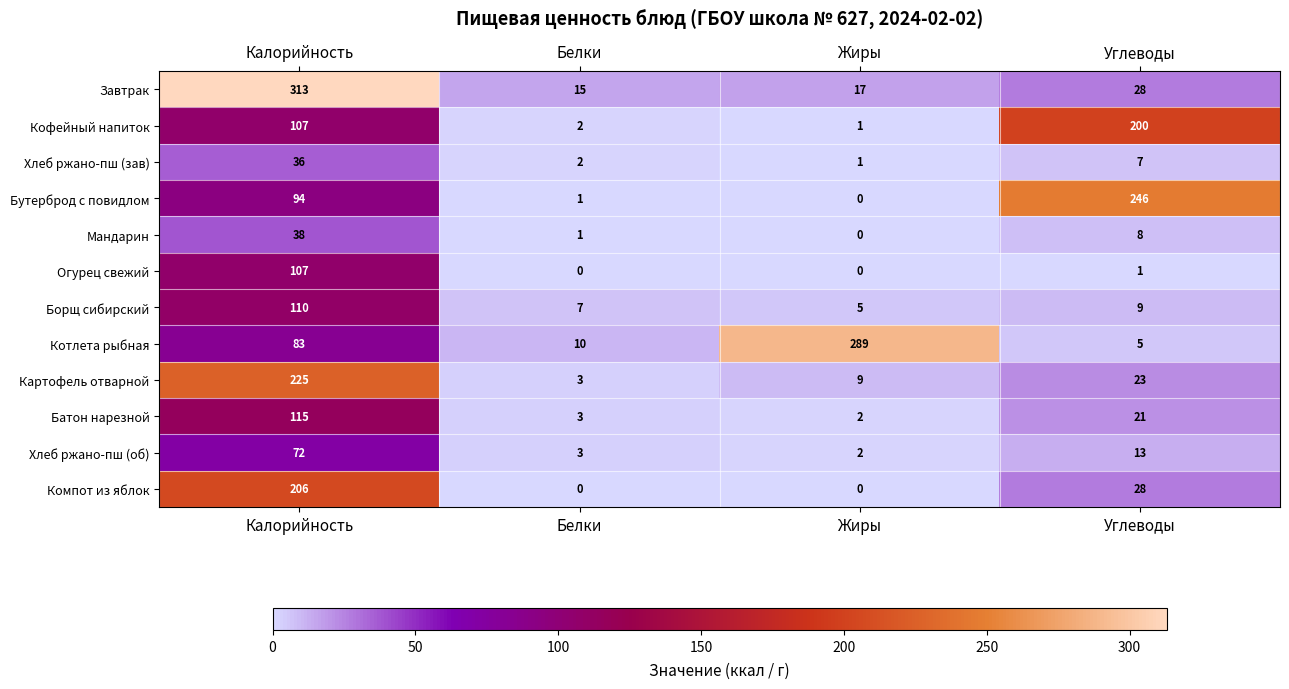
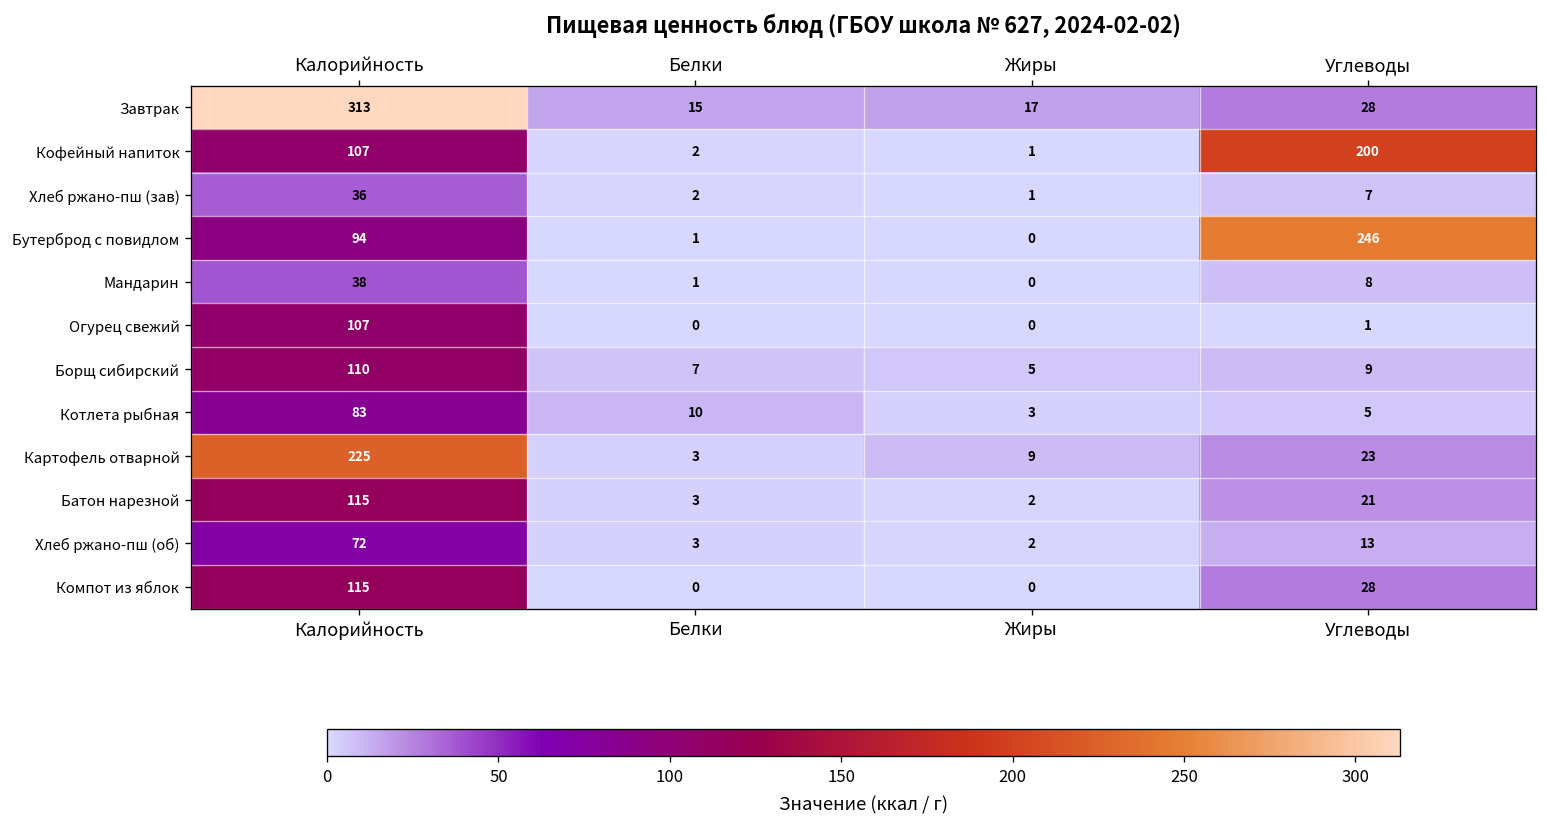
Котлета рыбная, Жиры: 289 -> 3
Компот из яблок, Калорийность: 206 -> 115
